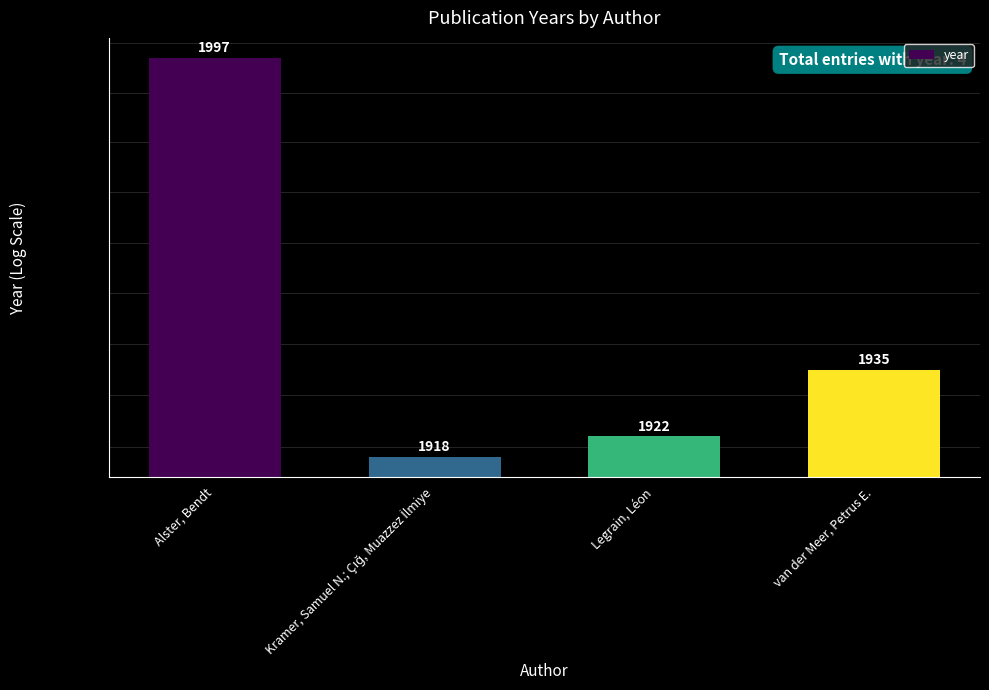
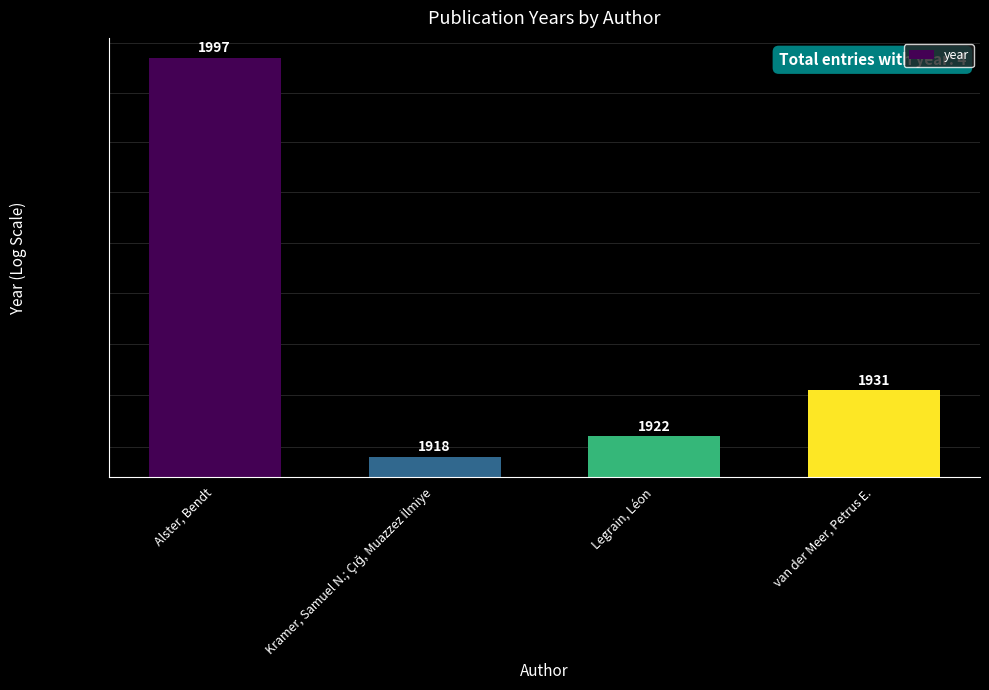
van der Meer, Petrus E.: 1935 -> 1931
